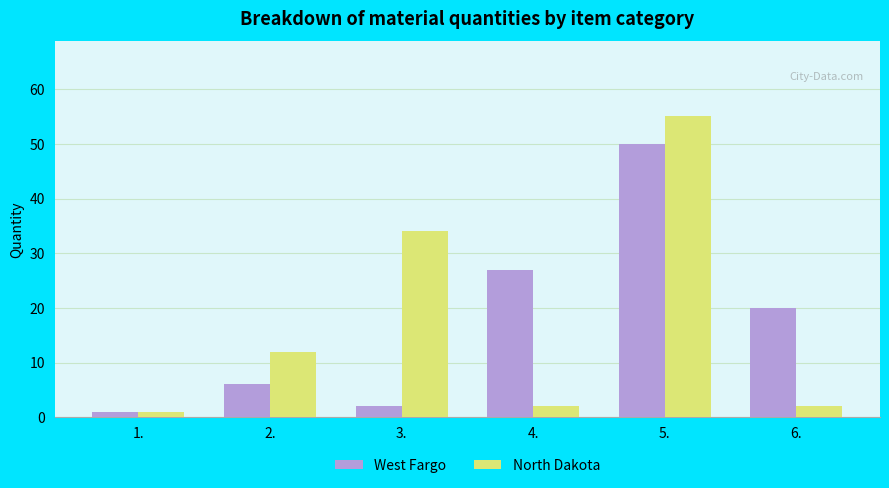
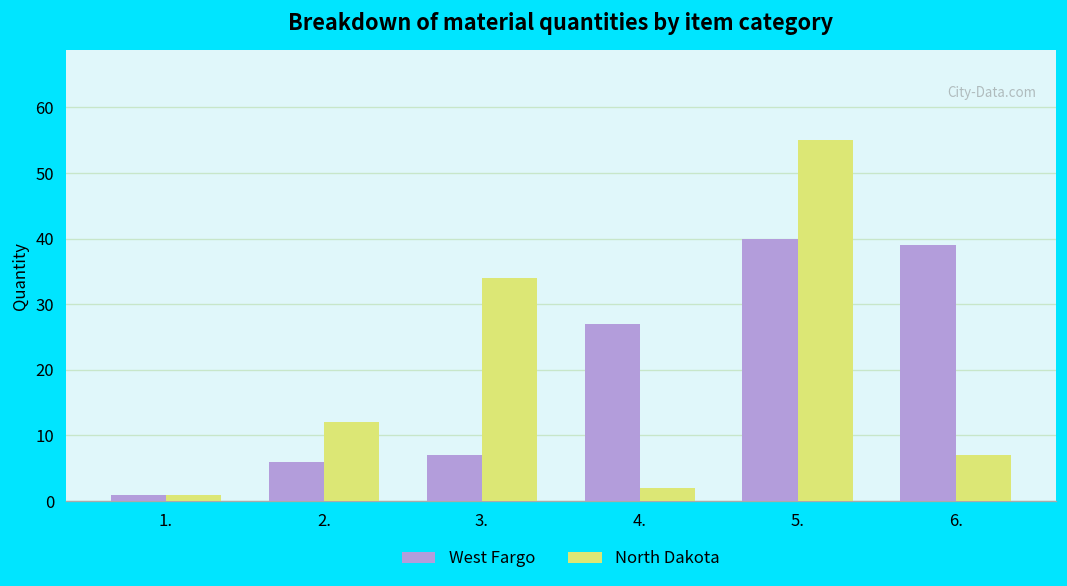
West Fargo, 3.: 2 -> 7
West Fargo, 5.: 50 -> 40
West Fargo, 6.: 20 -> 39
North Dakota, 6.: 2 -> 7
